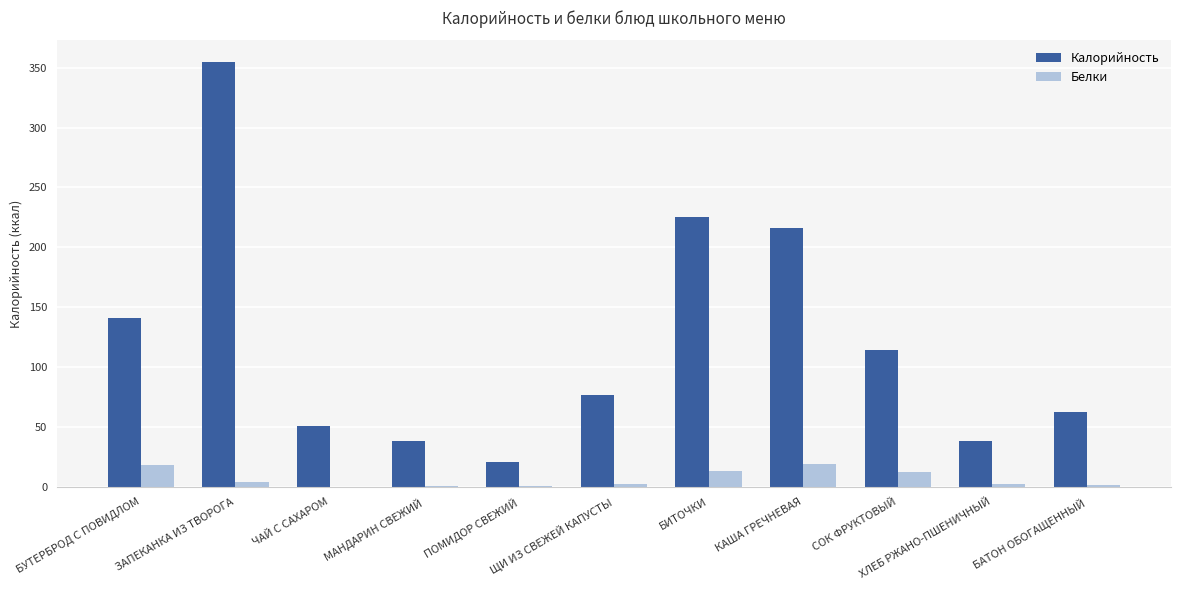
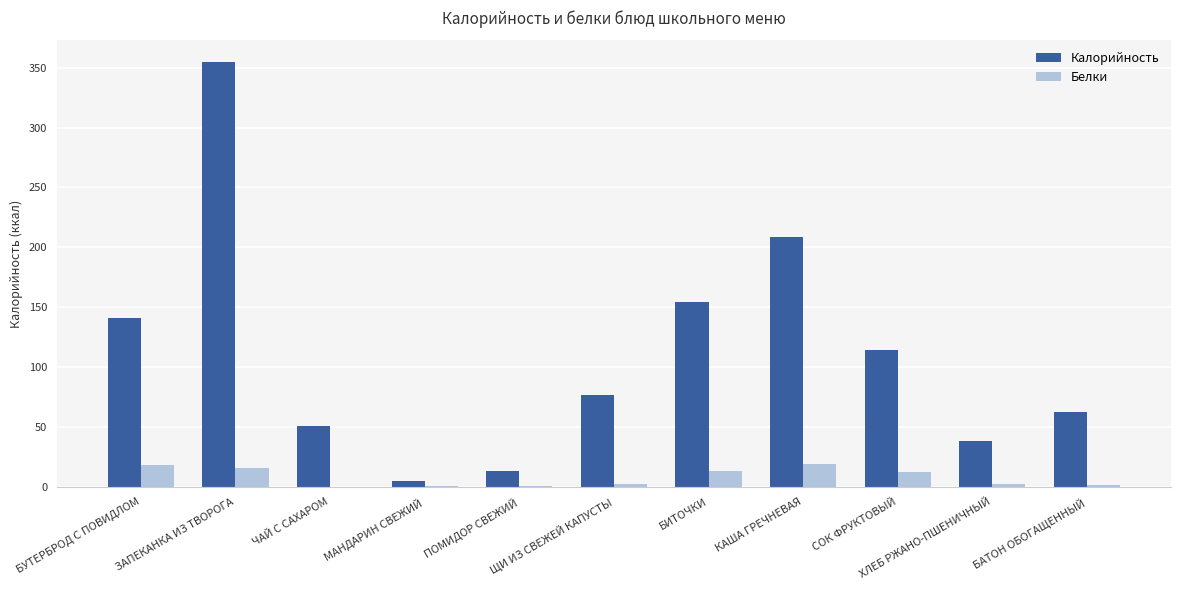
Белки, ЗАПЕКАНКА ИЗ ТВОРОГА: 5 -> 16
Калорийность, МАНДАРИН СВЕЖИЙ: 38 -> 5
Калорийность, ПОМИДОР СВЕЖИЙ: 21 -> 13
Калорийность, БИТОЧКИ: 225 -> 154
Калорийность, КАША ГРЕЧНЕВАЯ: 216 -> 209
